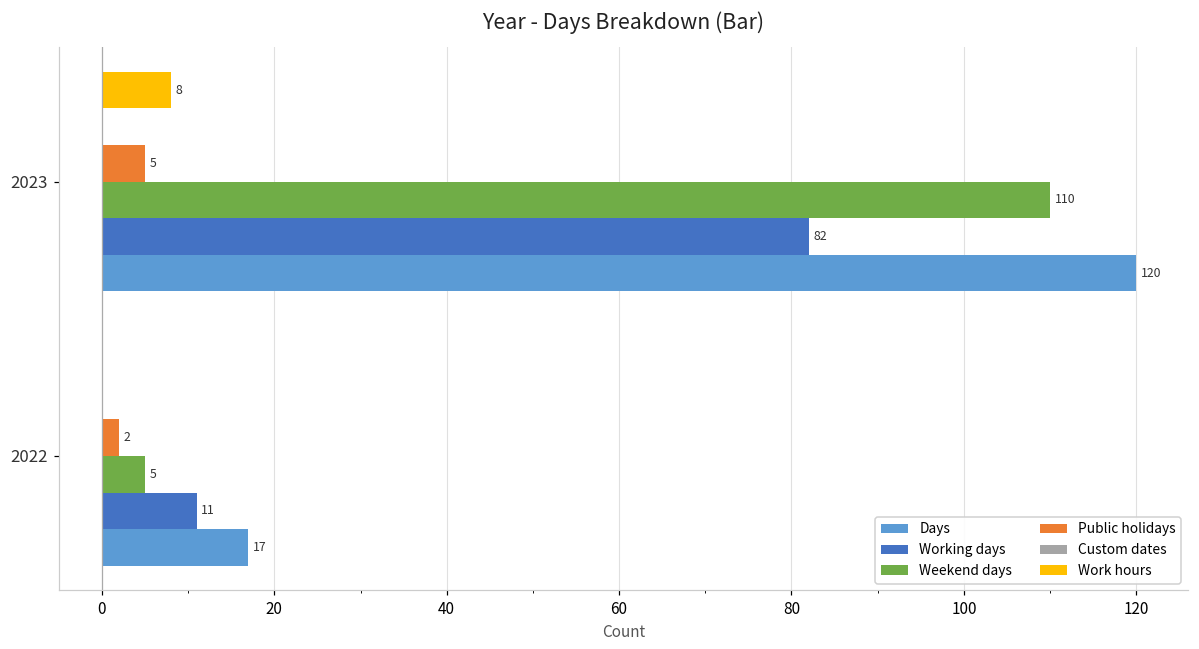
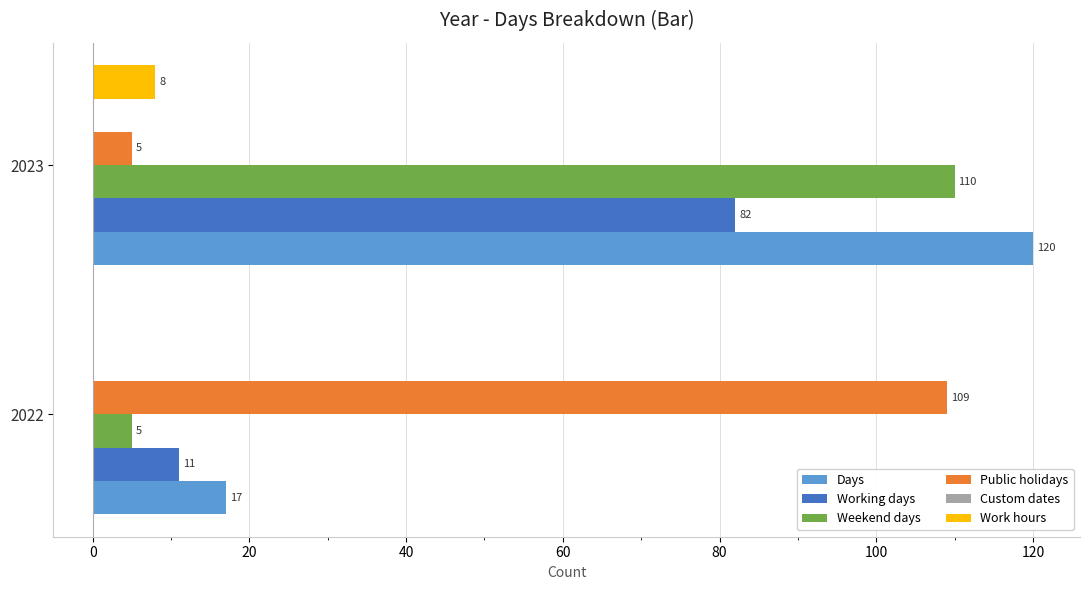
Public holidays, 2022: 2 -> 109
